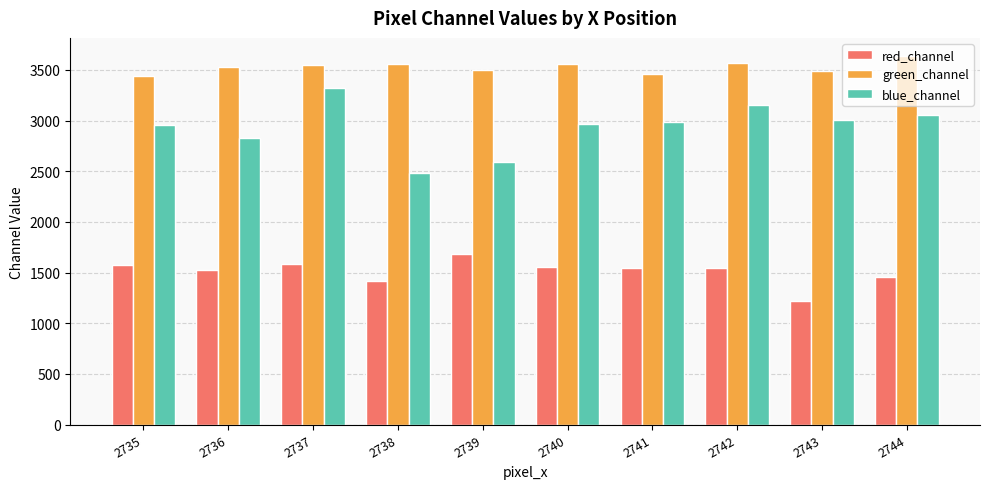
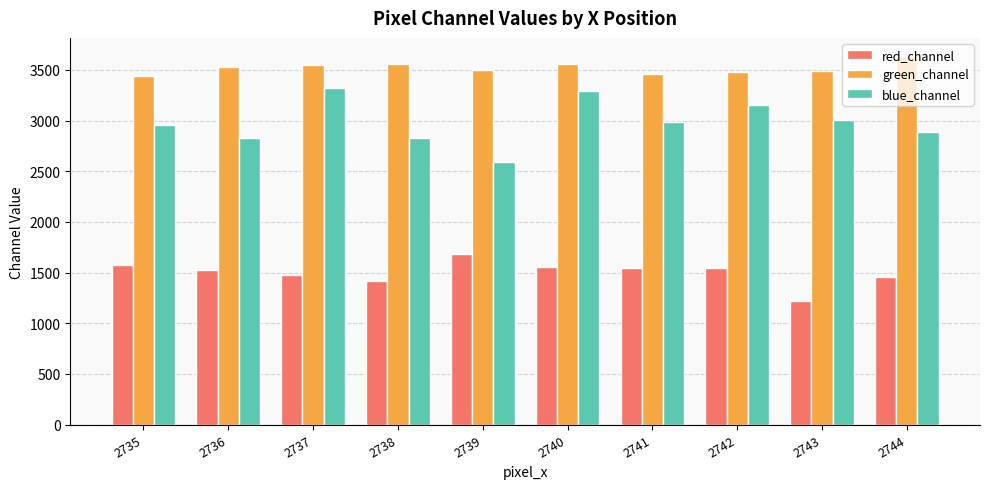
red_channel, 2737: 1580 -> 1470
blue_channel, 2738: 2480 -> 2820
blue_channel, 2740: 2960 -> 3290
green_channel, 2742: 3560 -> 3480
blue_channel, 2744: 3050 -> 2890
